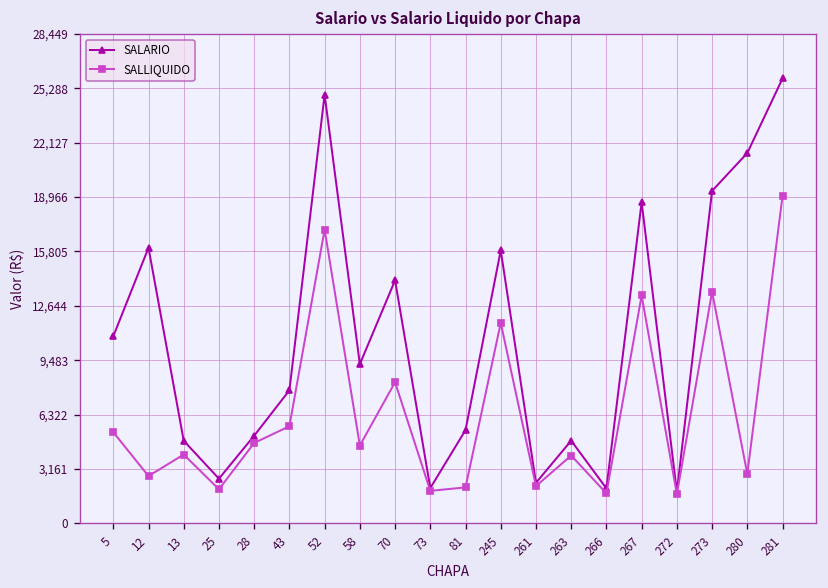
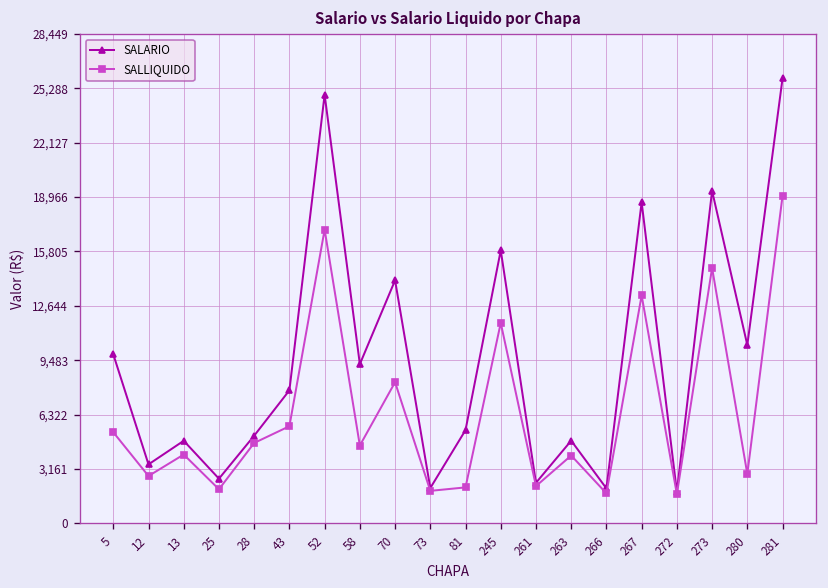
SALARIO, 5: 10,900 -> 9,800
SALARIO, 12: 16,000 -> 3,400
SALLIQUIDO, 273: 13,500 -> 14,900
SALARIO, 280: 21,500 -> 10,400
